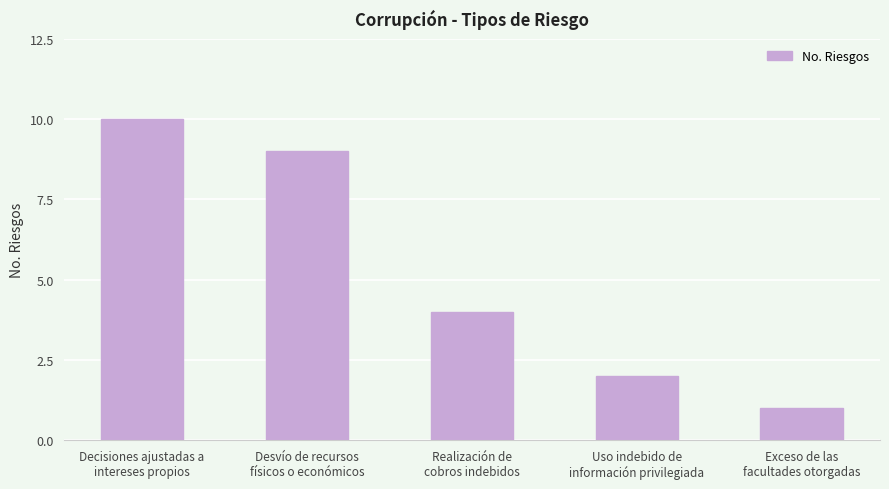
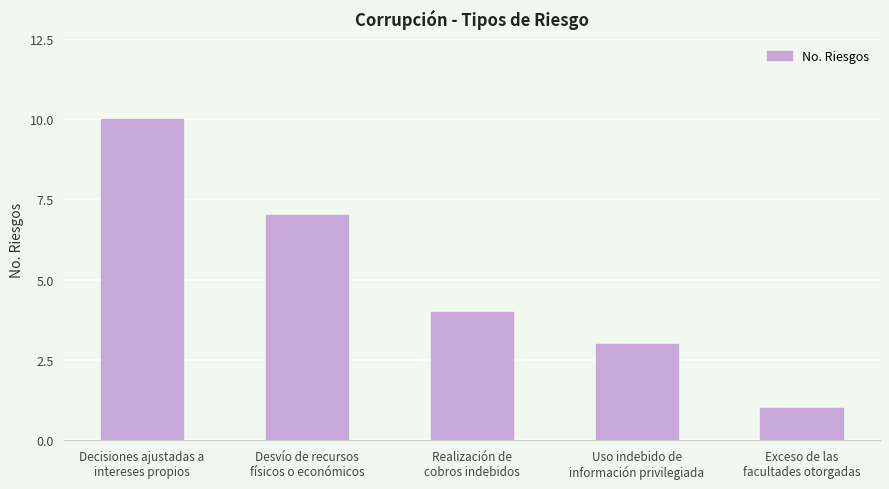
Desvío de recursos físicos o económicos: 9 -> 7
Uso indebido de información privilegiada: 2 -> 3
